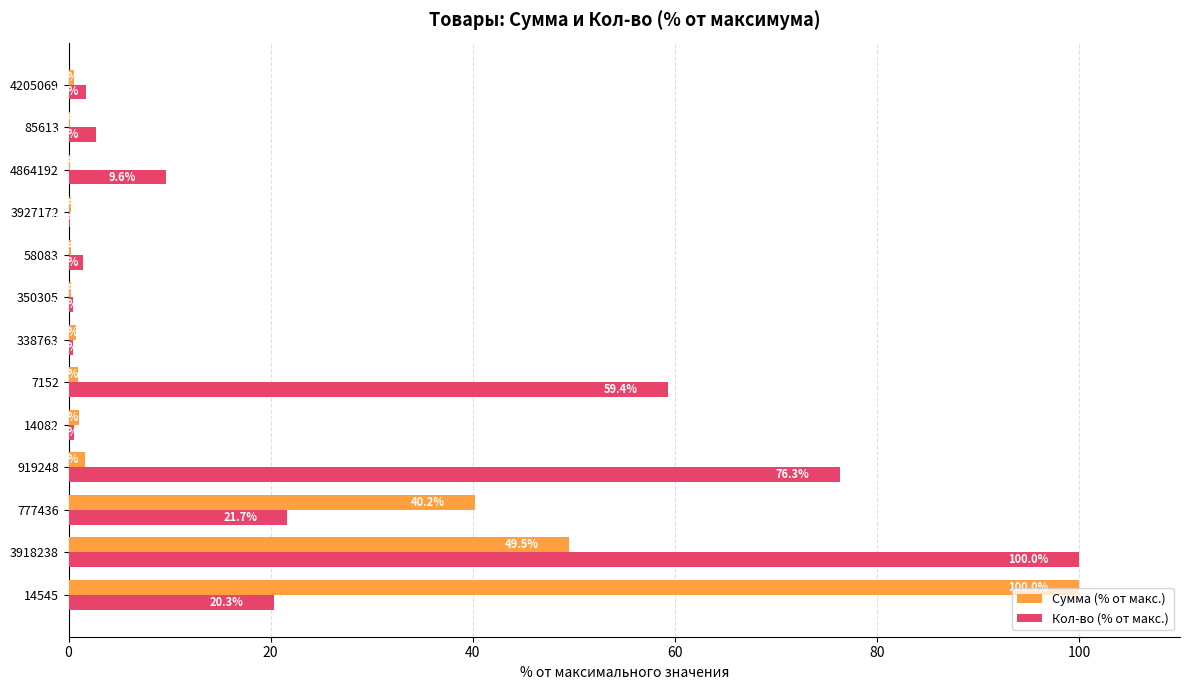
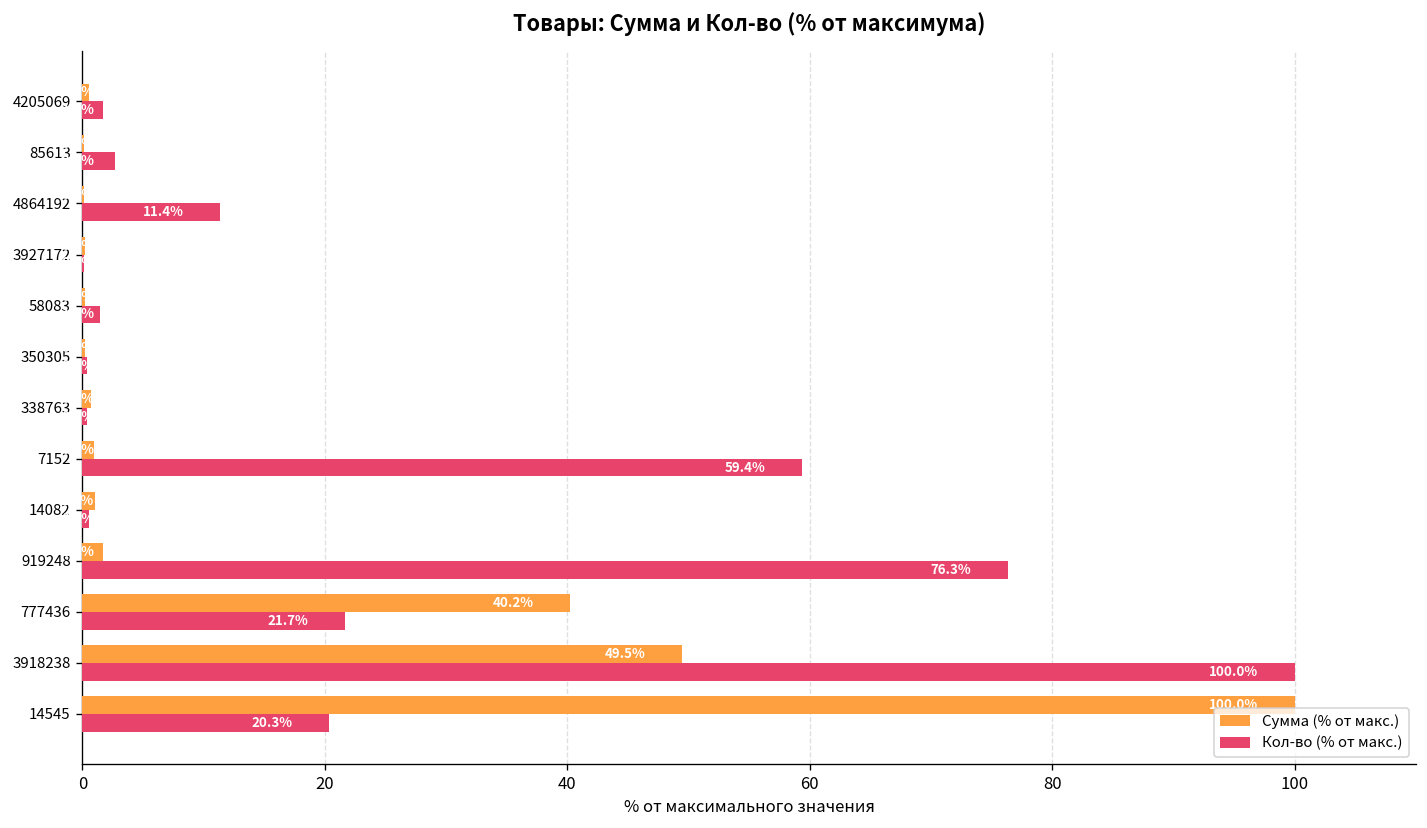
Кол-во (% от макс.), 4864192: 9.6% -> 11.4%
